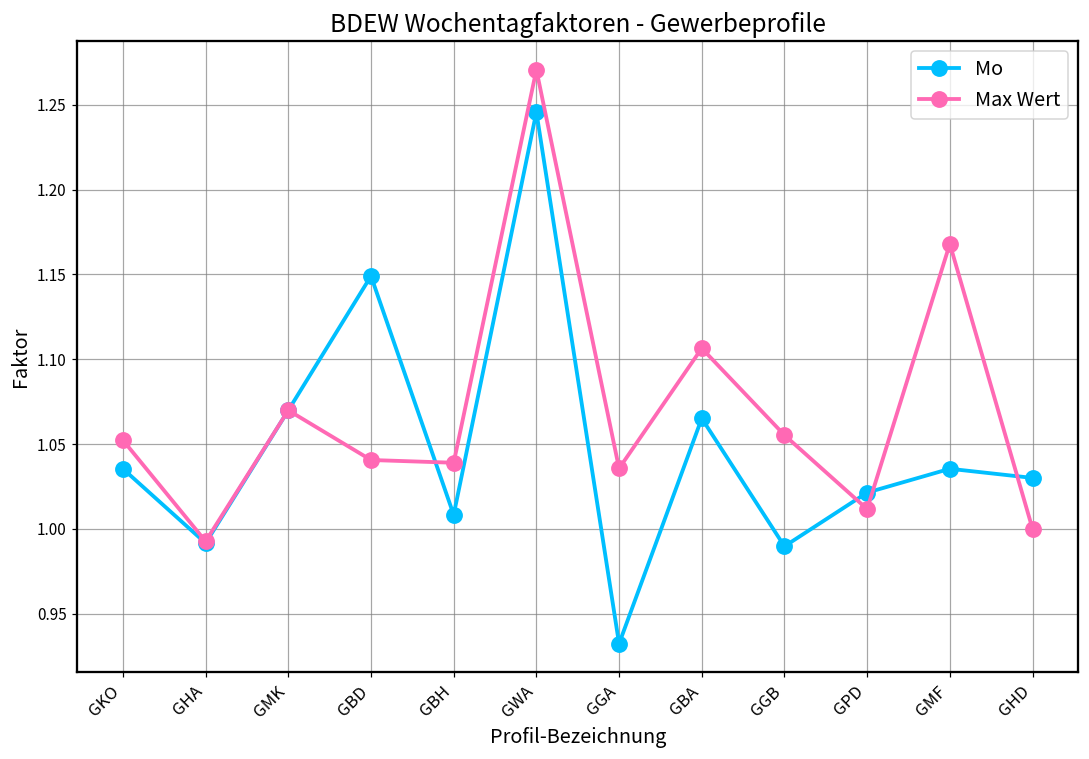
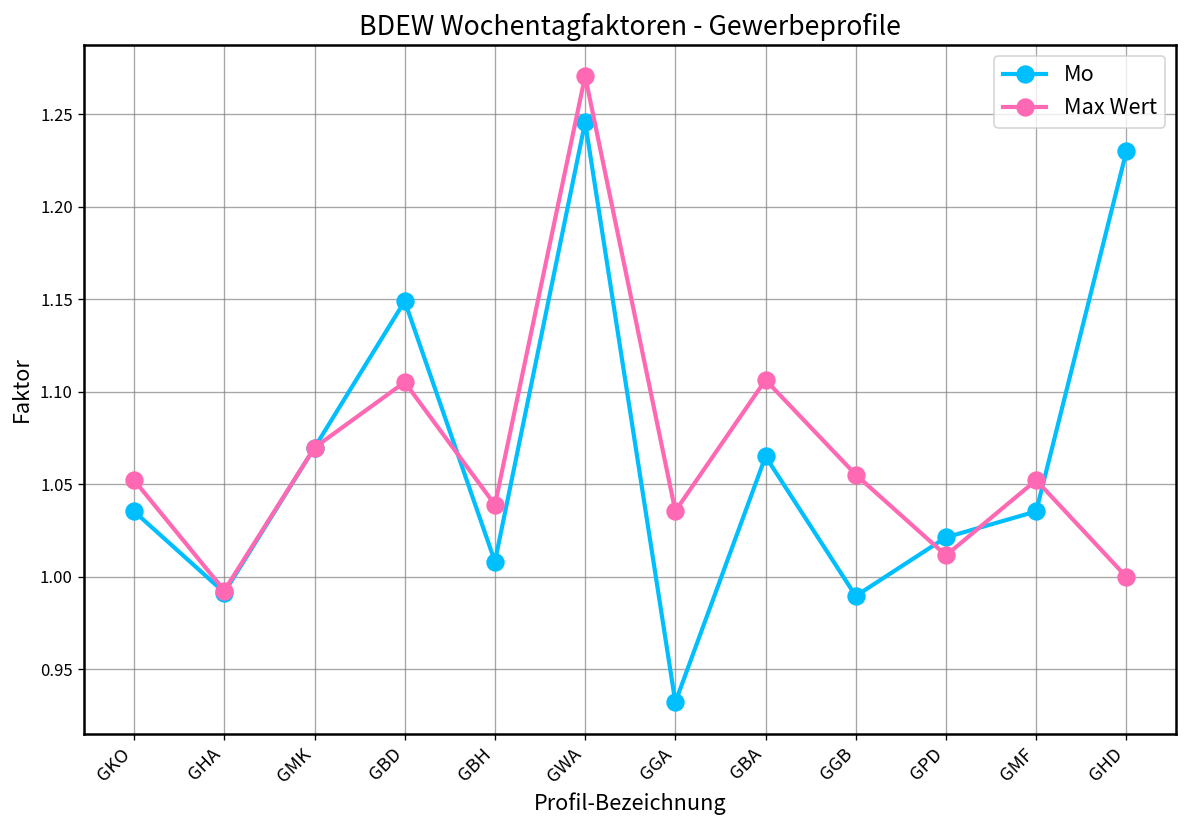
Max Wert, GBD: 1.041 -> 1.105
Max Wert, GMF: 1.168 -> 1.052
Mo, GHD: 1.03 -> 1.23
